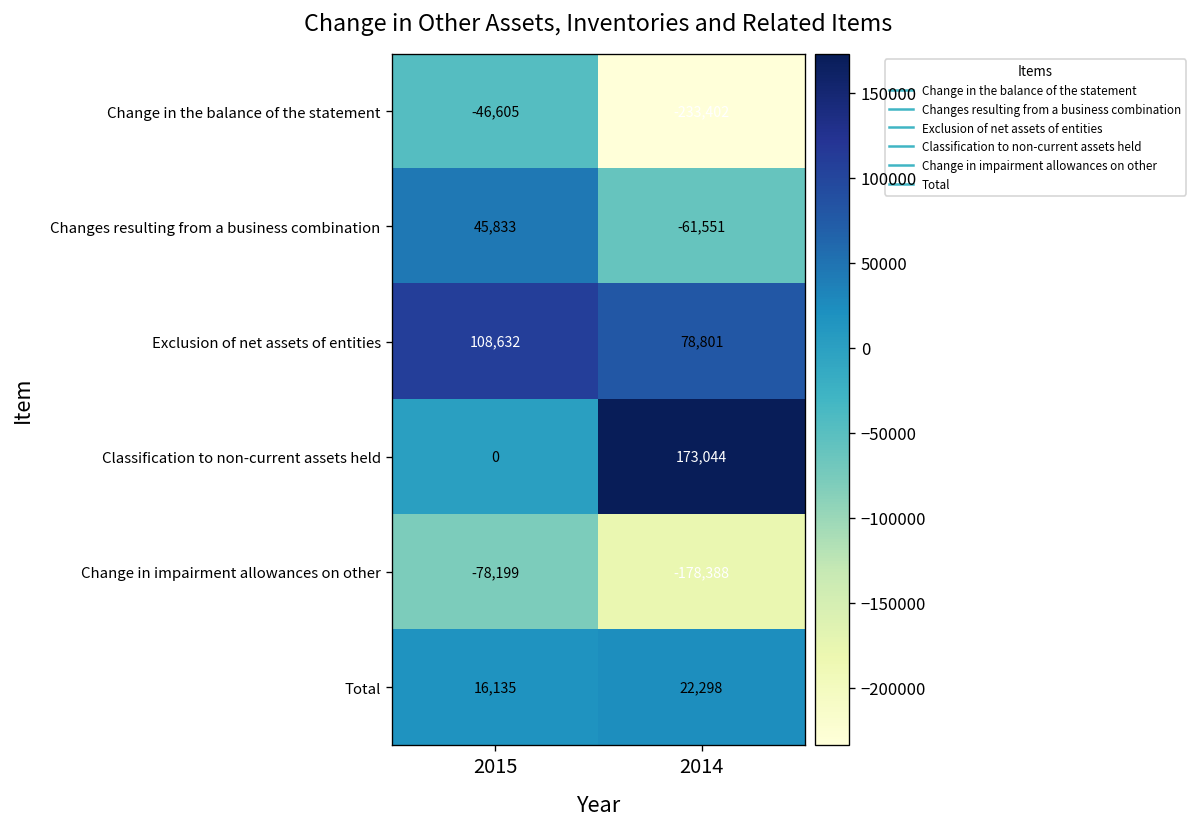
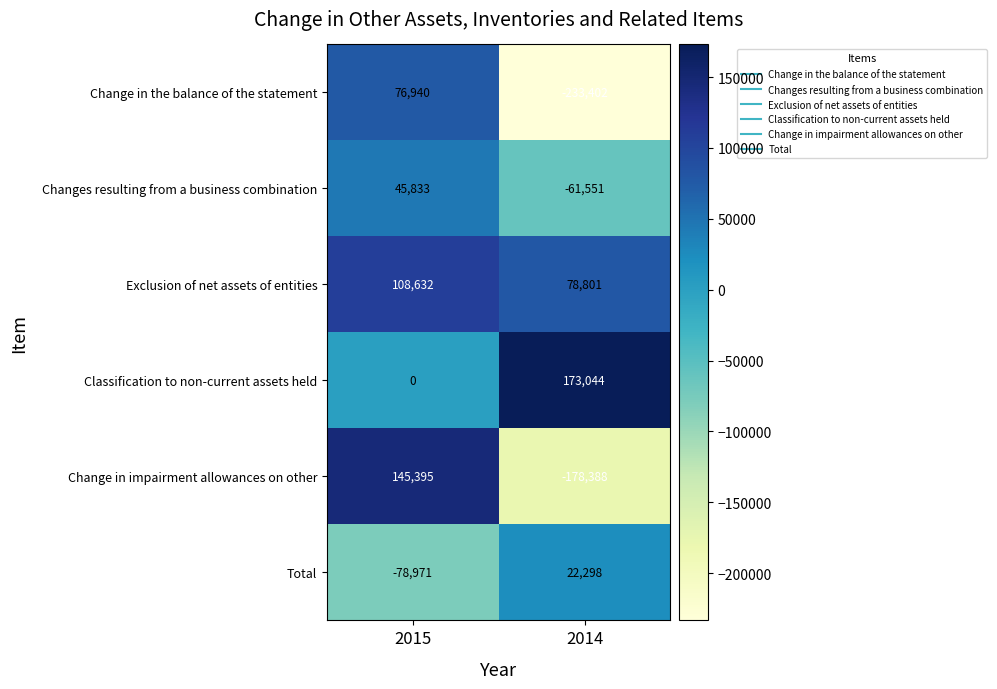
Change in the balance of the statement, 2015: -46,605 -> 76,940
Change in impairment allowances on other, 2015: -78,199 -> 145,395
Total, 2015: 16,135 -> -78,971
